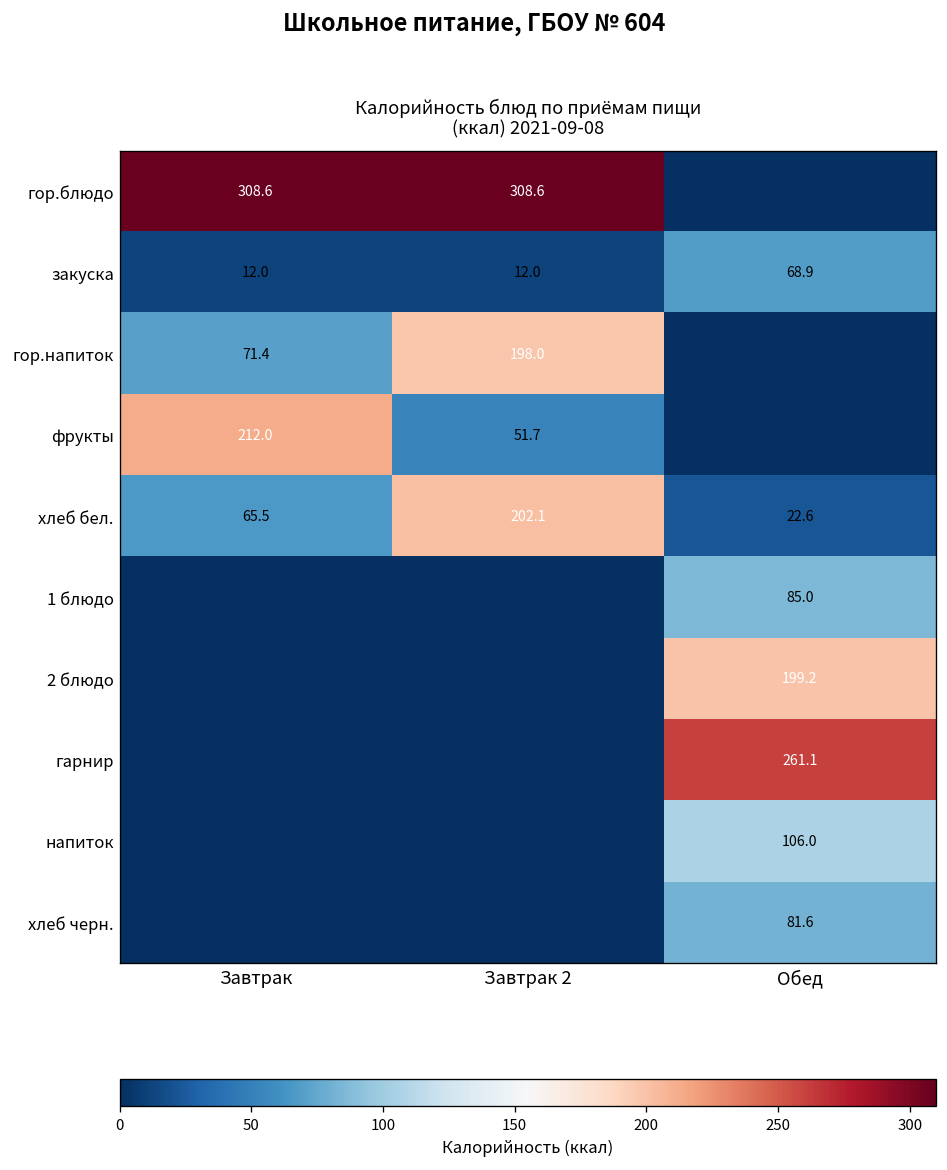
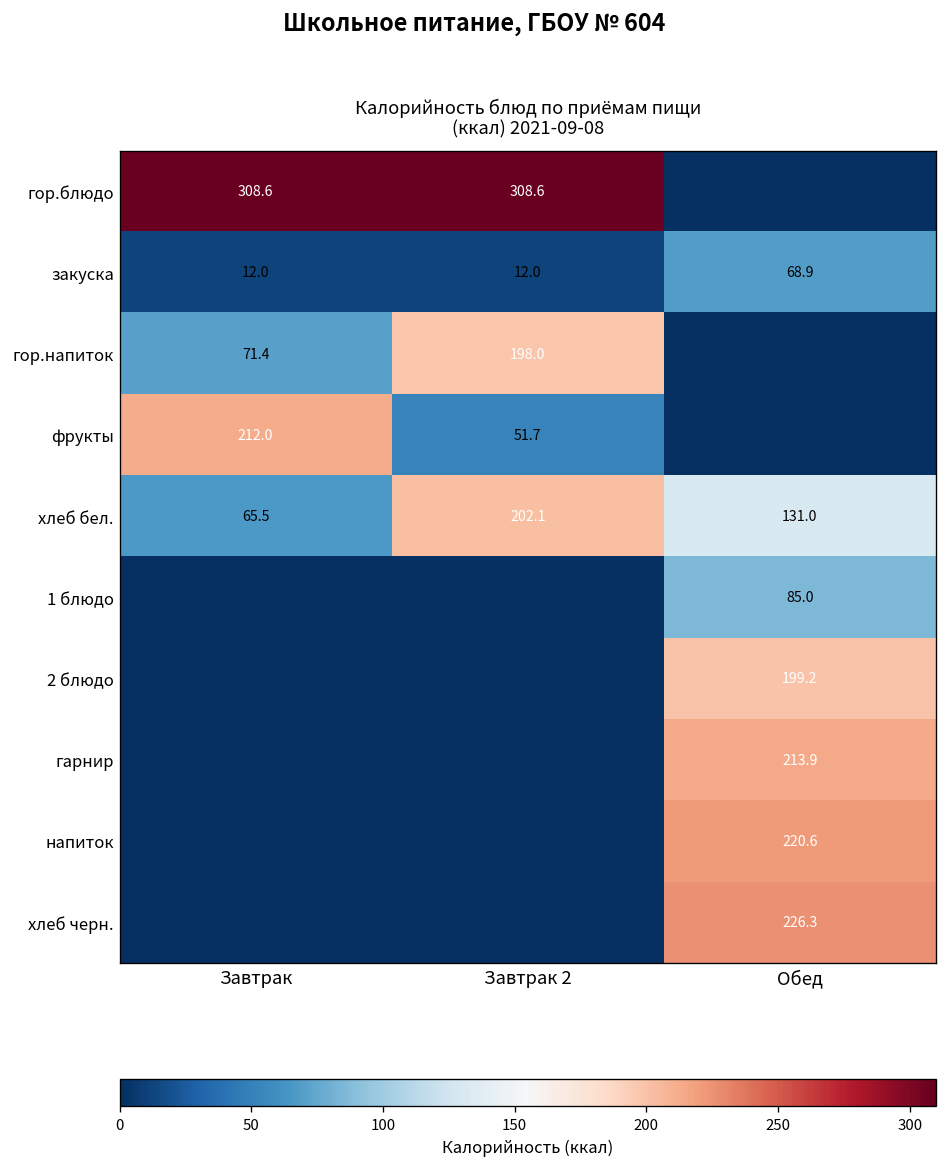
хлеб бел., Обед: 22.6 -> 131.0
гарнир, Обед: 261.1 -> 213.9
напиток, Обед: 106.0 -> 220.6
хлеб черн., Обед: 81.6 -> 226.3
